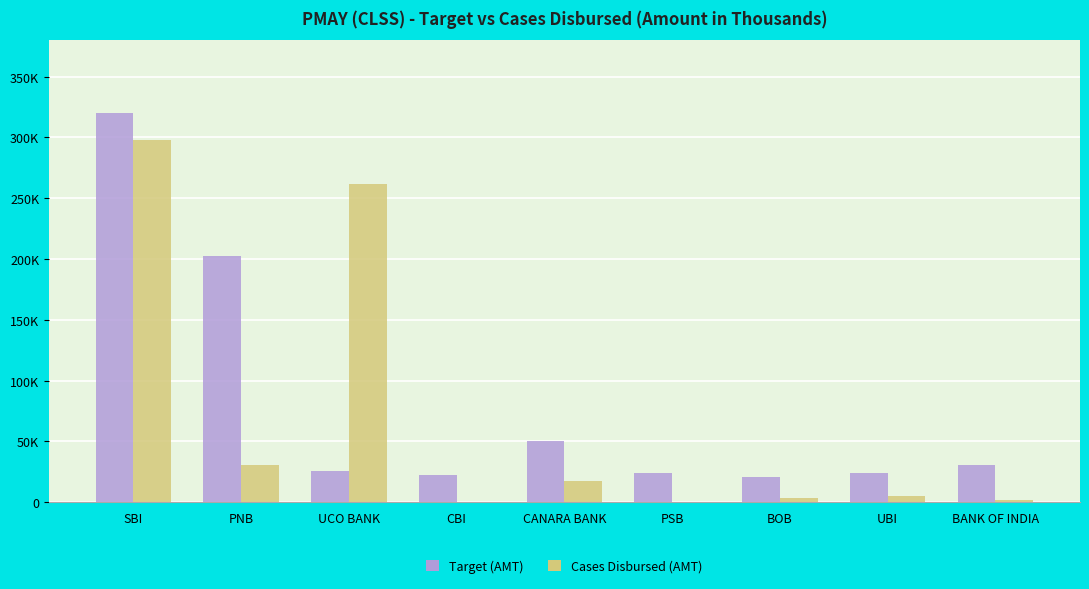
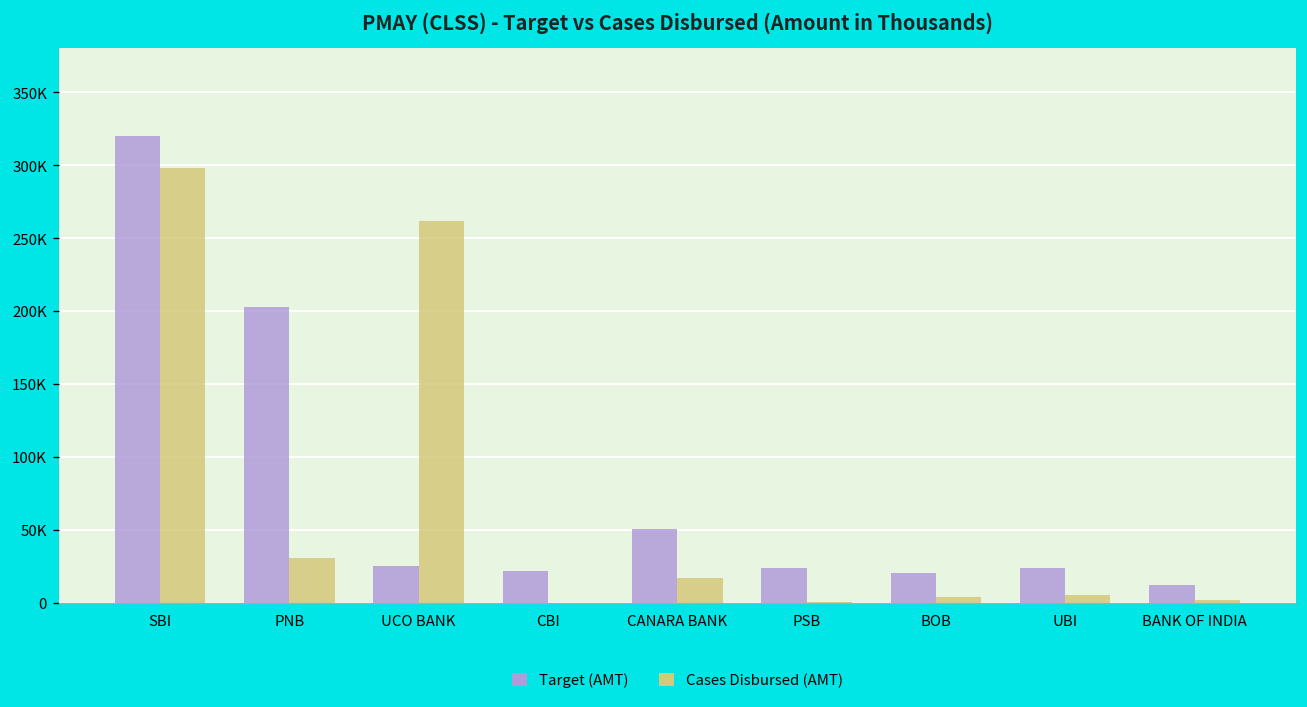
Target (AMT), BANK OF INDIA: 31000 -> 12000
